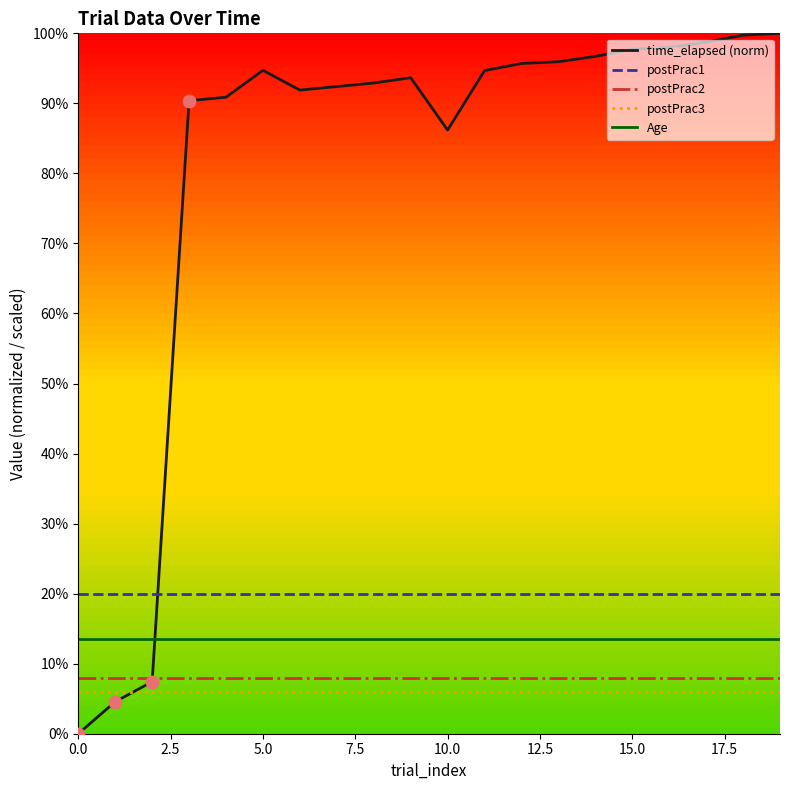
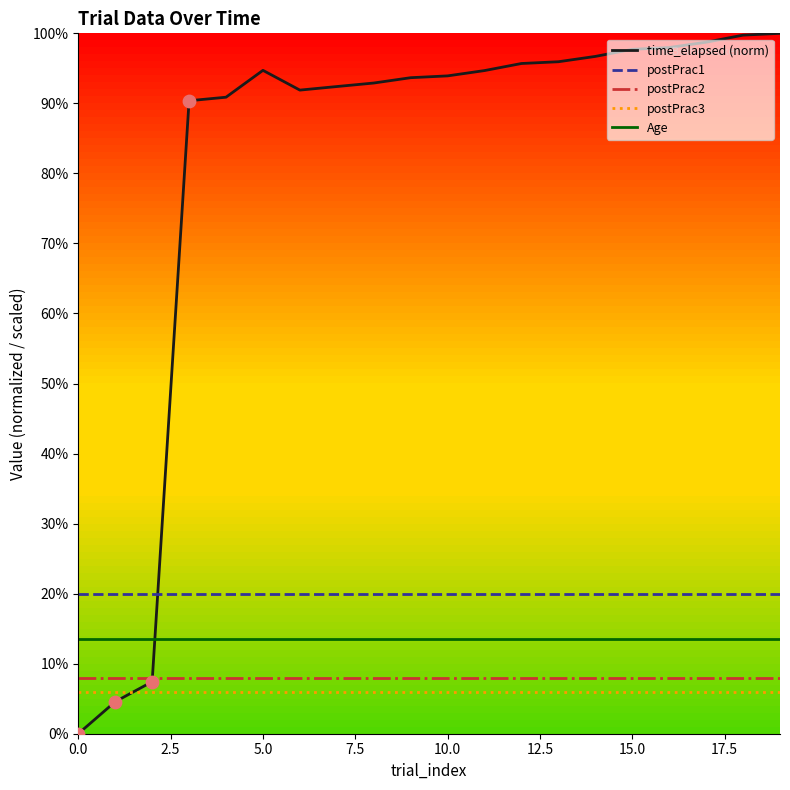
time_elapsed (norm), 10.0: 86% -> 94%
